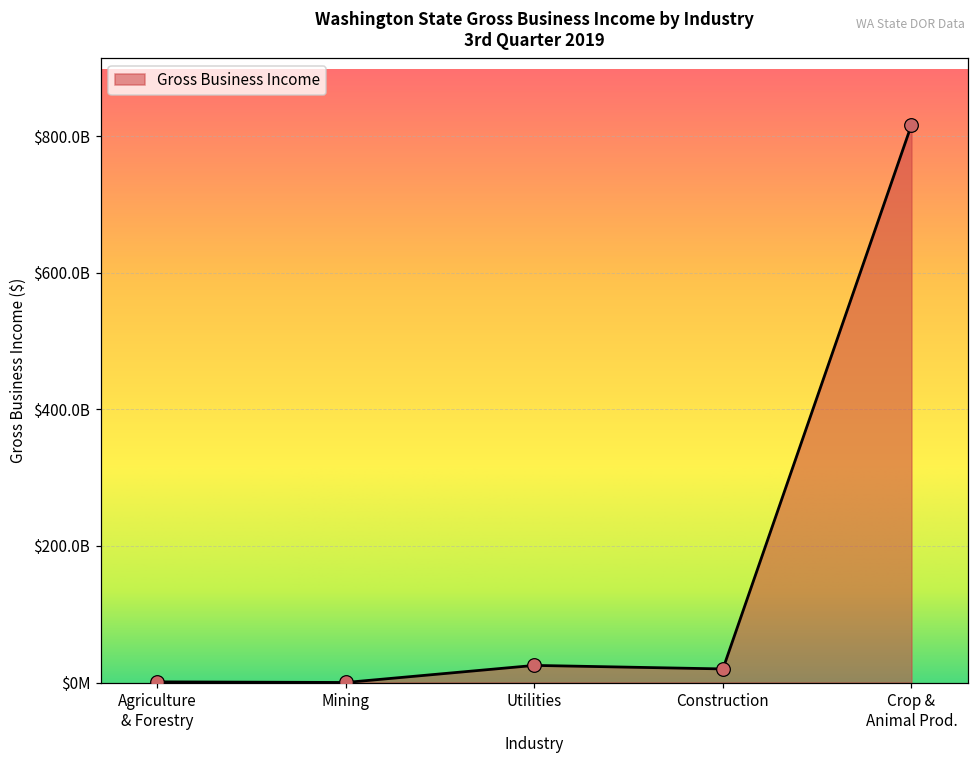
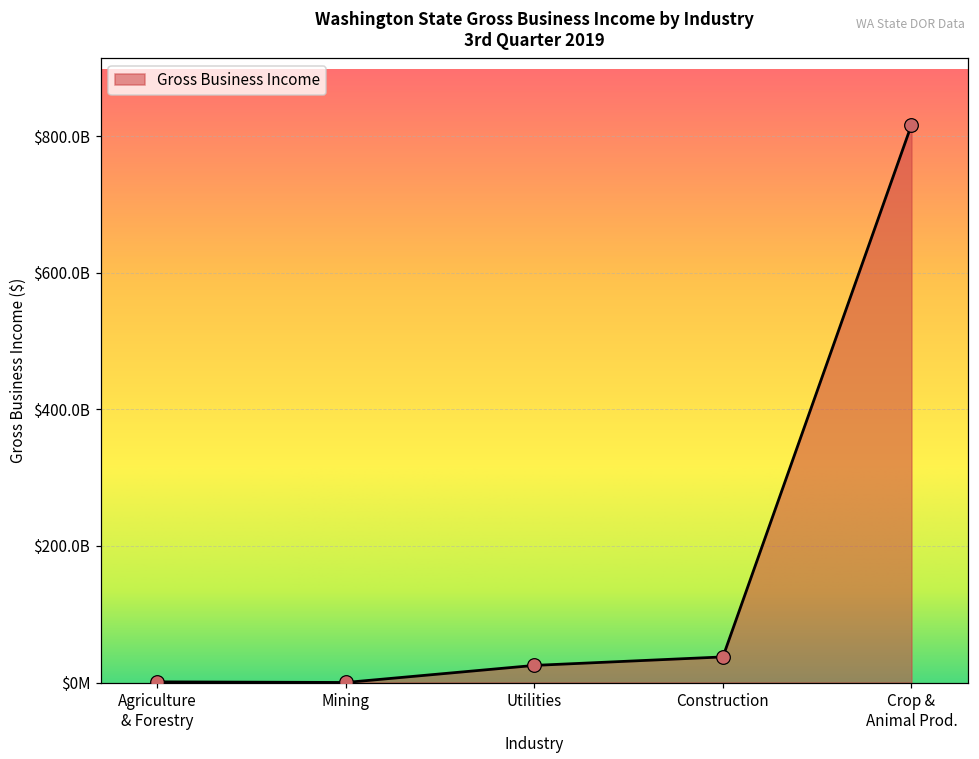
Construction: $20000000000 -> $40000000000
